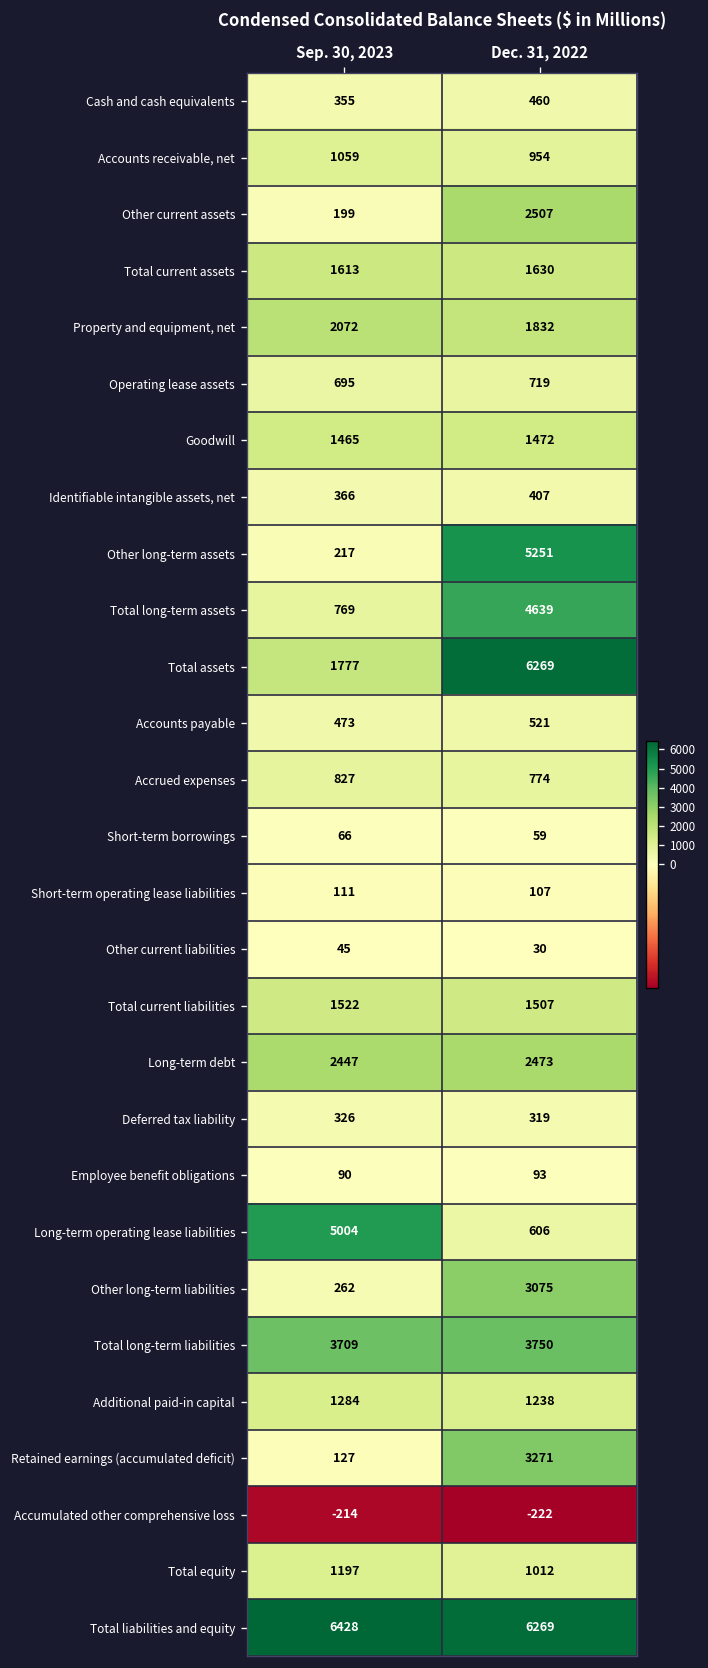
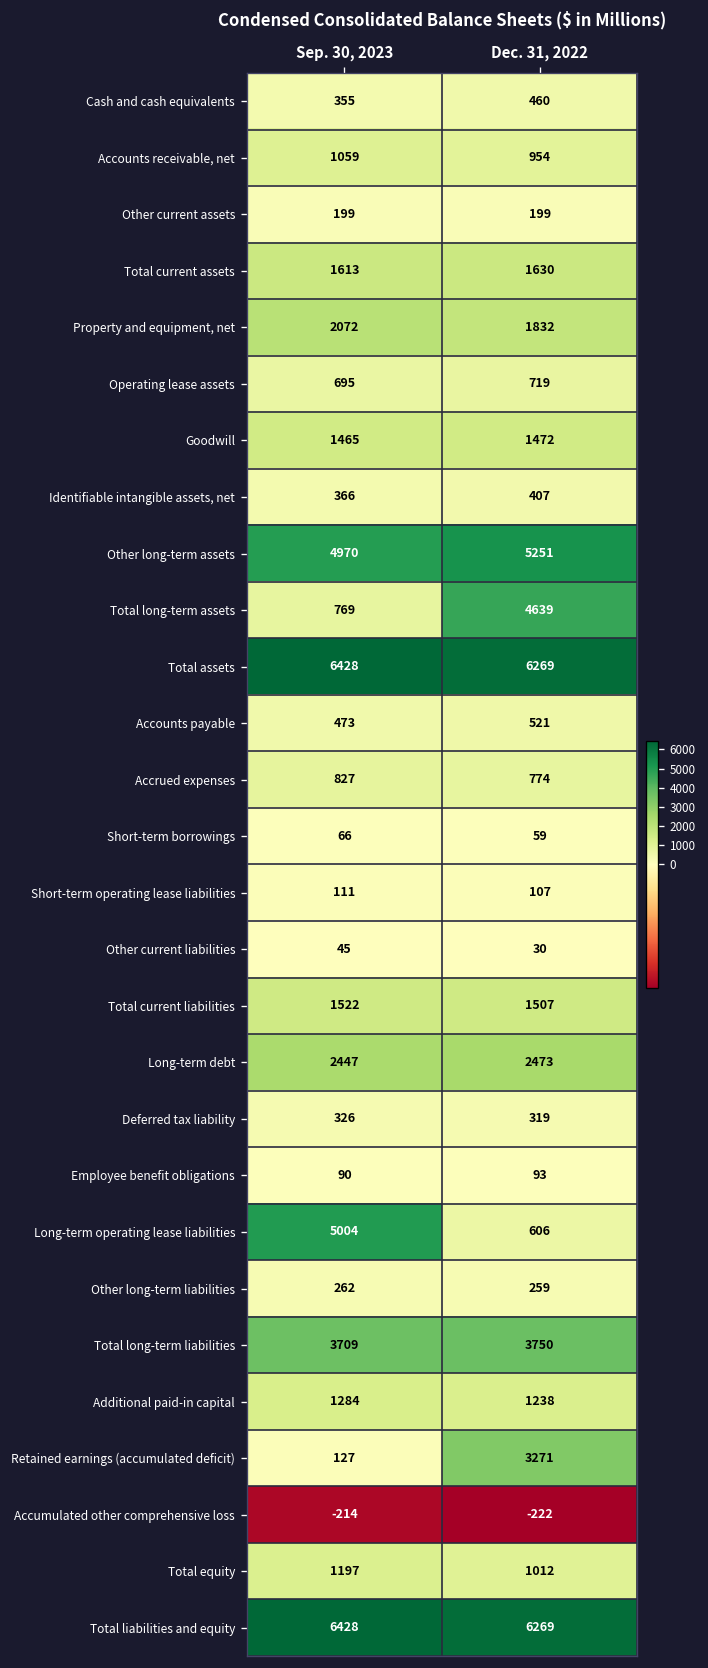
Other current assets, Dec. 31, 2022: 2507 -> 199
Other long-term assets, Sep. 30, 2023: 217 -> 4970
Total assets, Sep. 30, 2023: 1777 -> 6428
Other long-term liabilities, Dec. 31, 2022: 3075 -> 259
